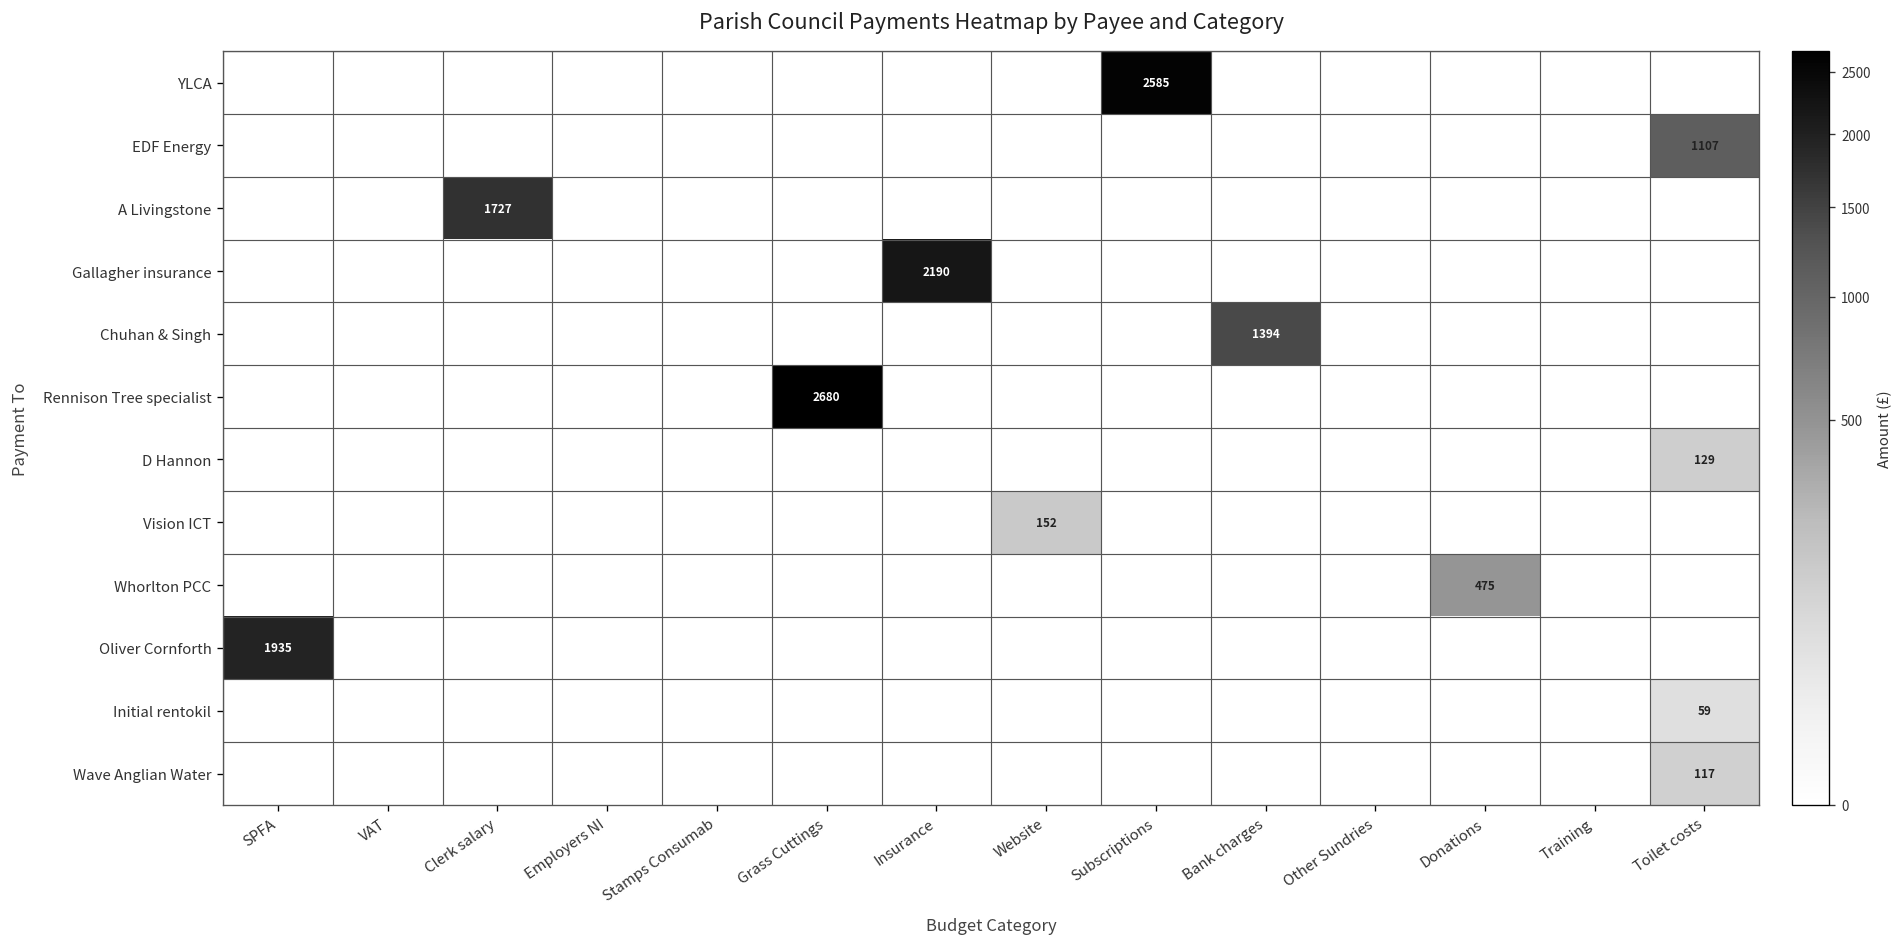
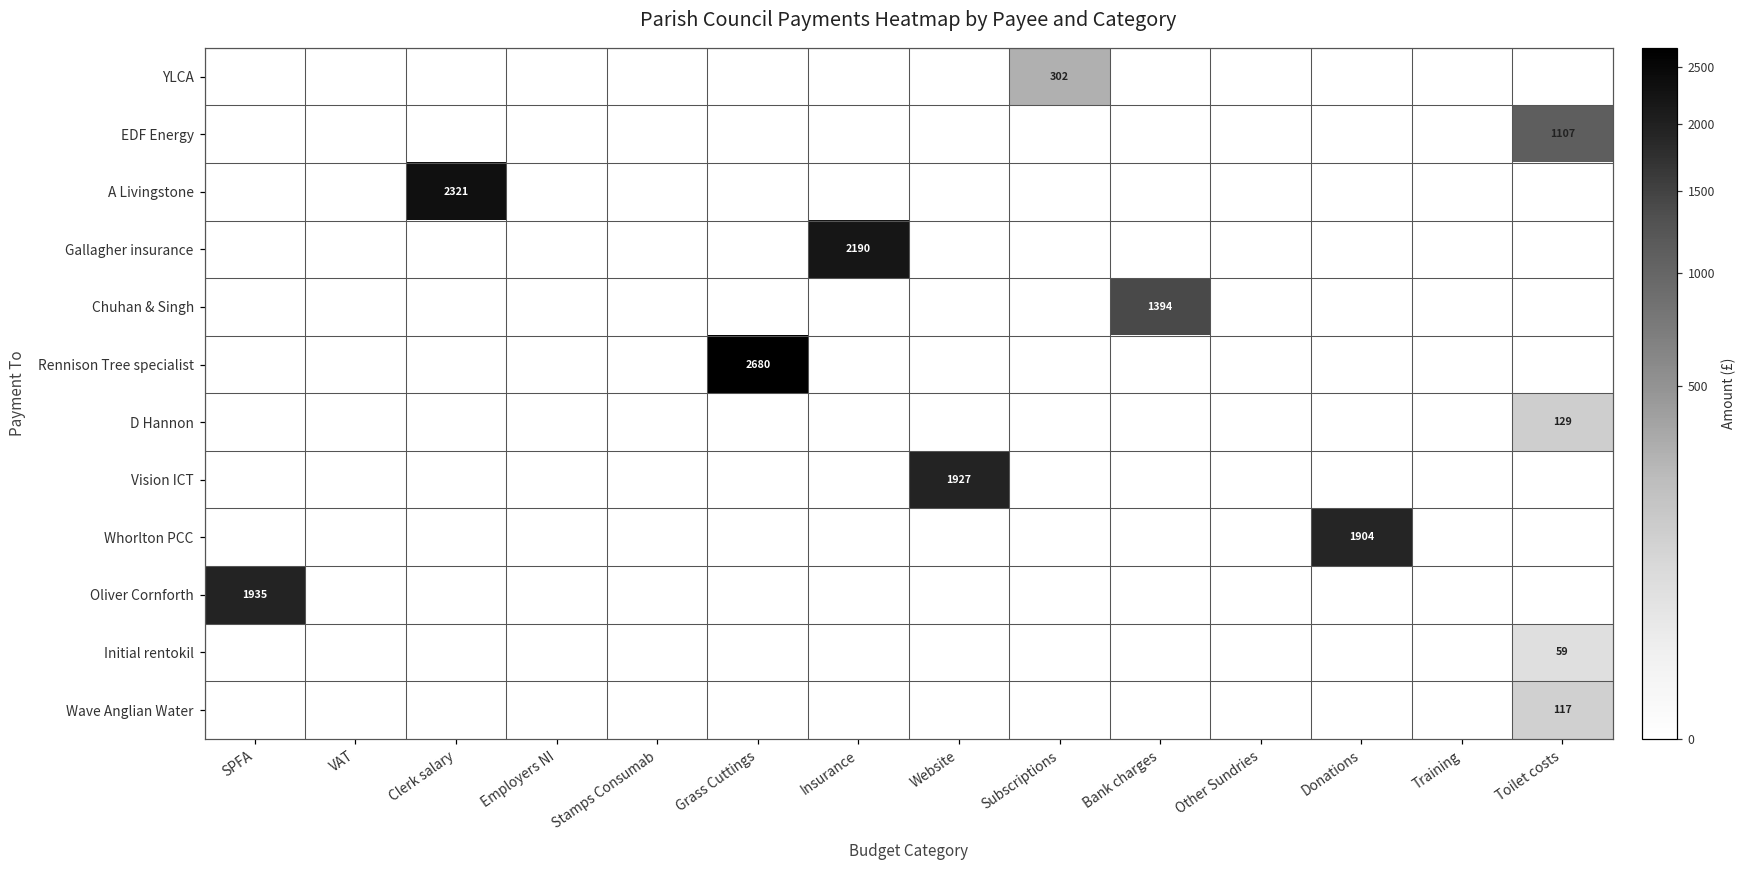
YLCA, Subscriptions: 2585 -> 302
A Livingstone, Clerk salary: 1727 -> 2321
Vision ICT, Website: 152 -> 1927
Whorlton PCC, Donations: 475 -> 1904
